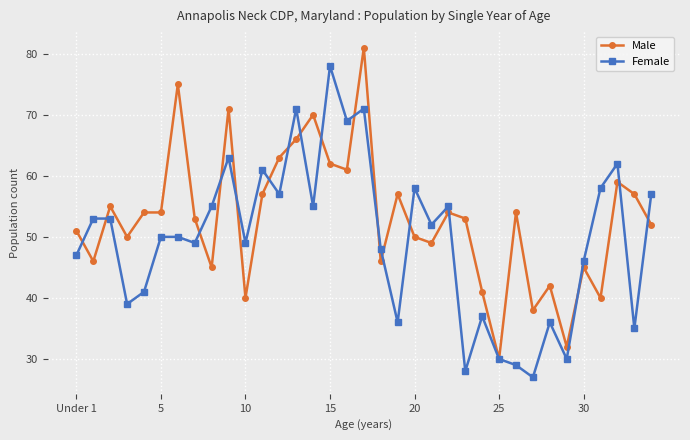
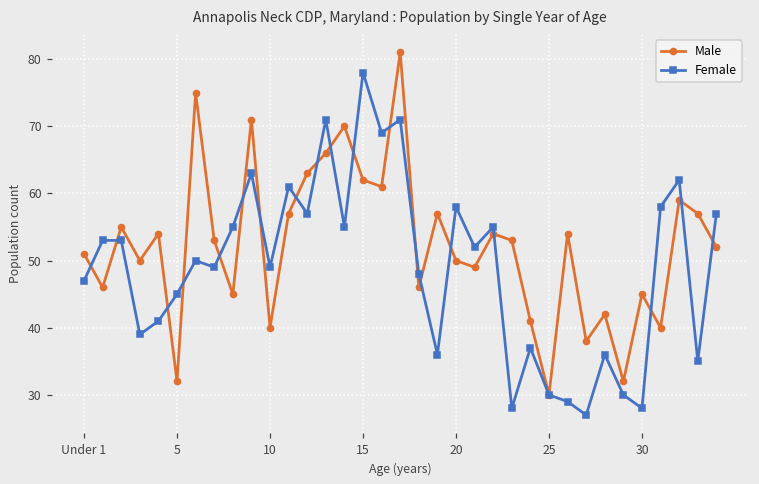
Male, 5: 54 -> 32
Female, 5: 50 -> 45
Female, 30: 46 -> 28
